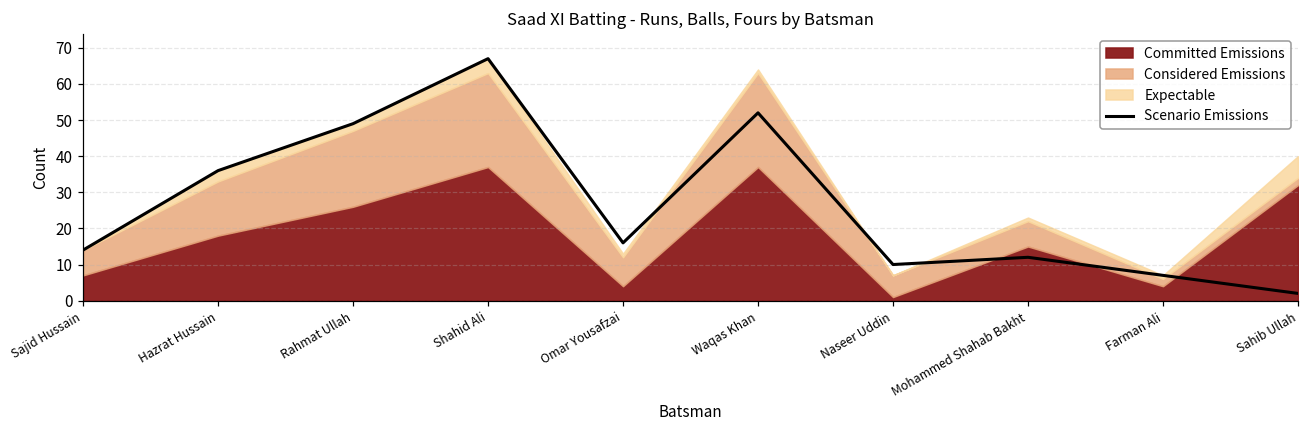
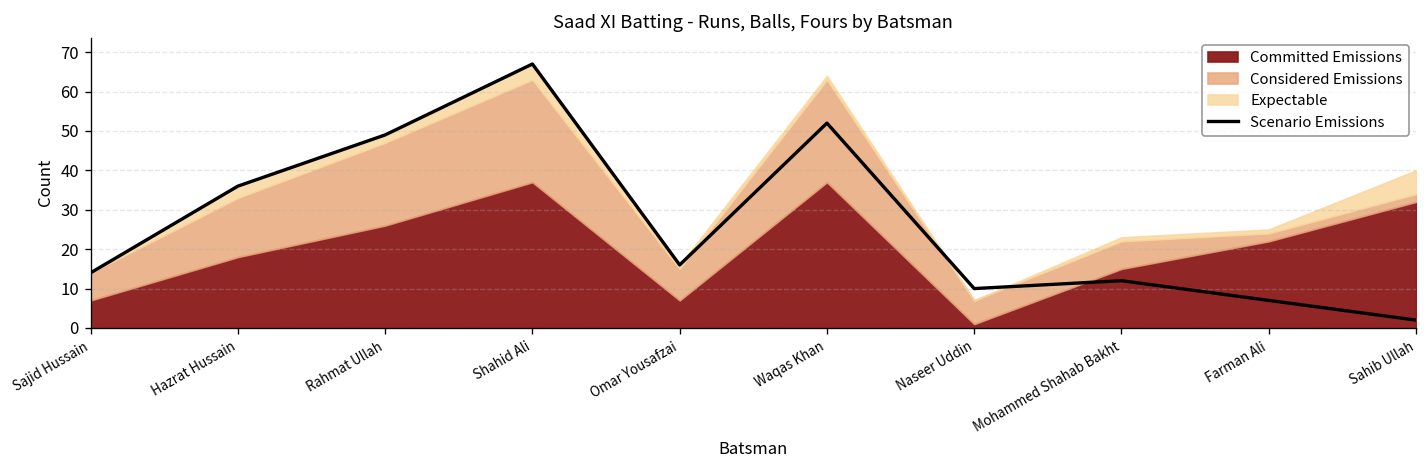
Committed Emissions, Omar Yousafzai: 4 -> 7
Committed Emissions, Farman Ali: 4 -> 22
